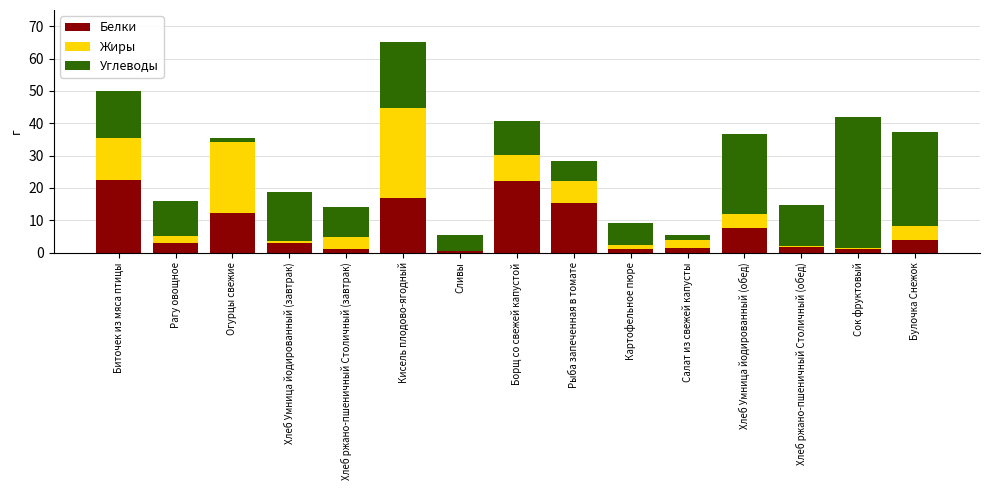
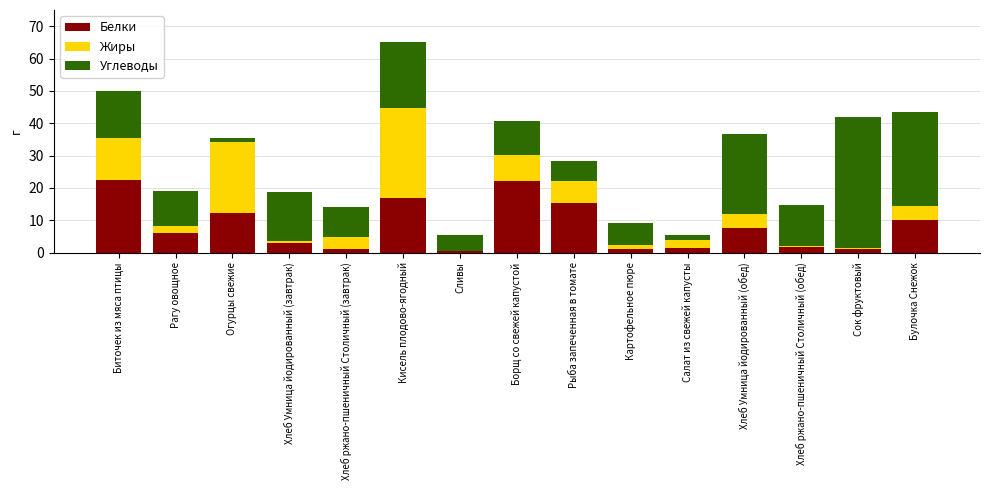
Белки, Рагу овощное: 3 -> 6
Белки, Булочка Снежок: 4 -> 10
